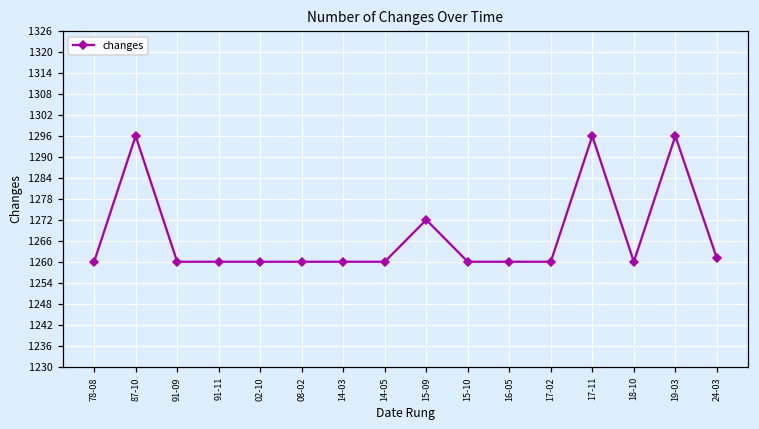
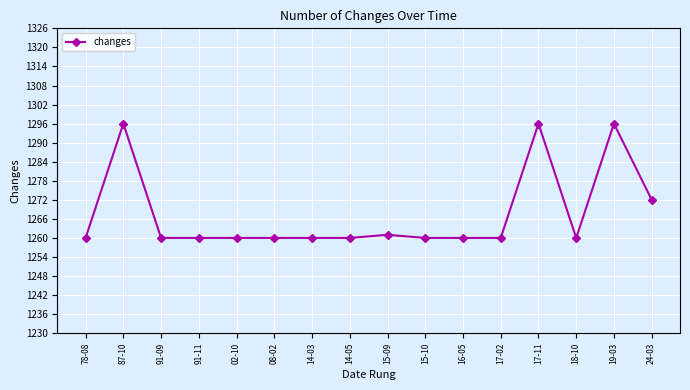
15-09: 1272 -> 1261
24-03: 1261 -> 1272
